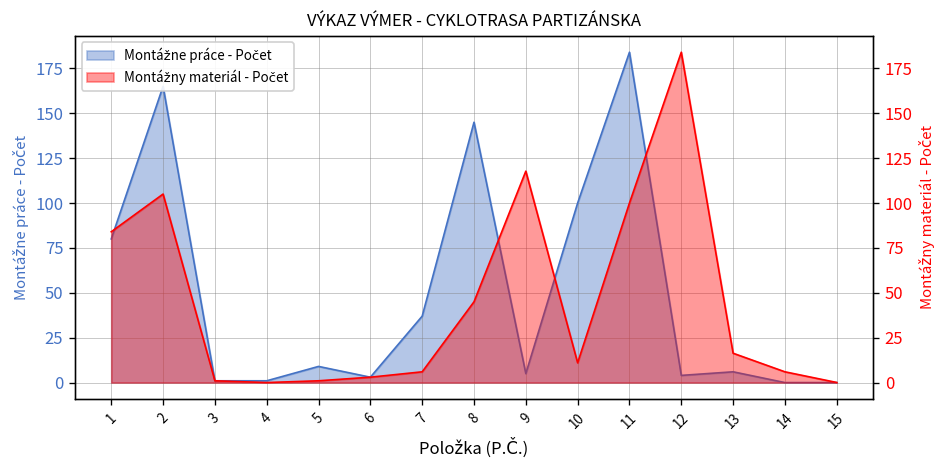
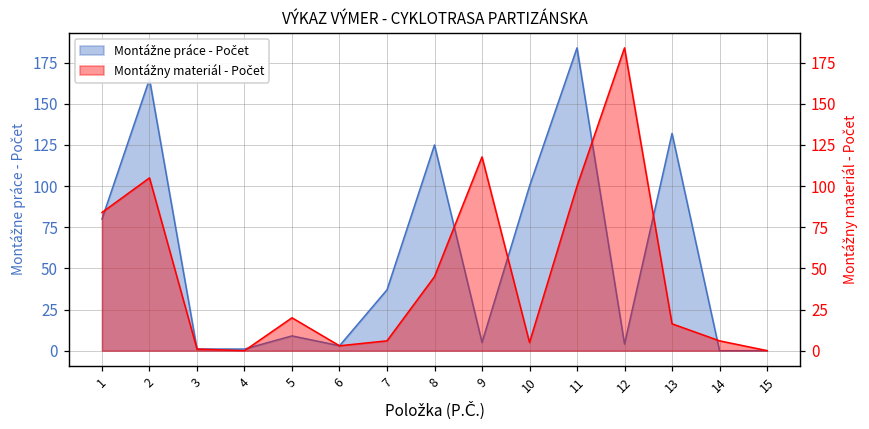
Montážne práce - Počet, 8: 145 -> 125
Montážne práce - Počet, 13: 6 -> 132
Montážny materiál - Počet, 5: 1 -> 20
Montážny materiál - Počet, 10: 11 -> 5
